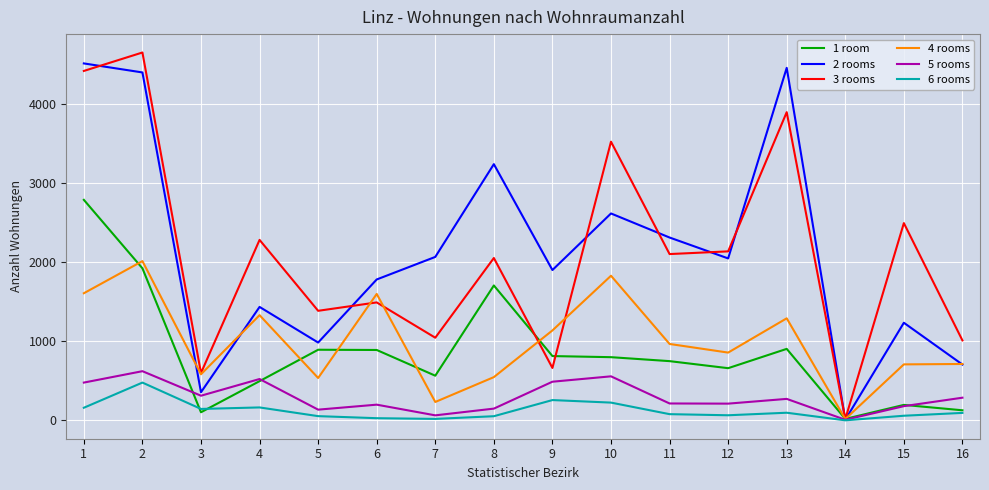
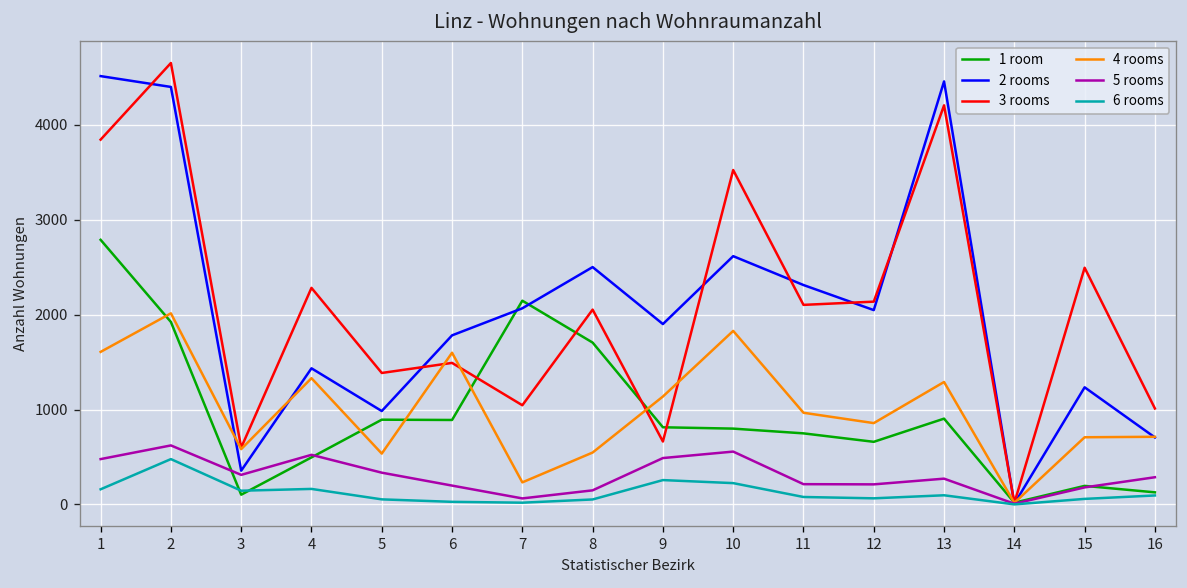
3 rooms, 1: 4400 -> 3800
5 rooms, 5: 100 -> 300
1 room, 7: 600 -> 2100
2 rooms, 8: 3200 -> 2500
3 rooms, 13: 3900 -> 4200
